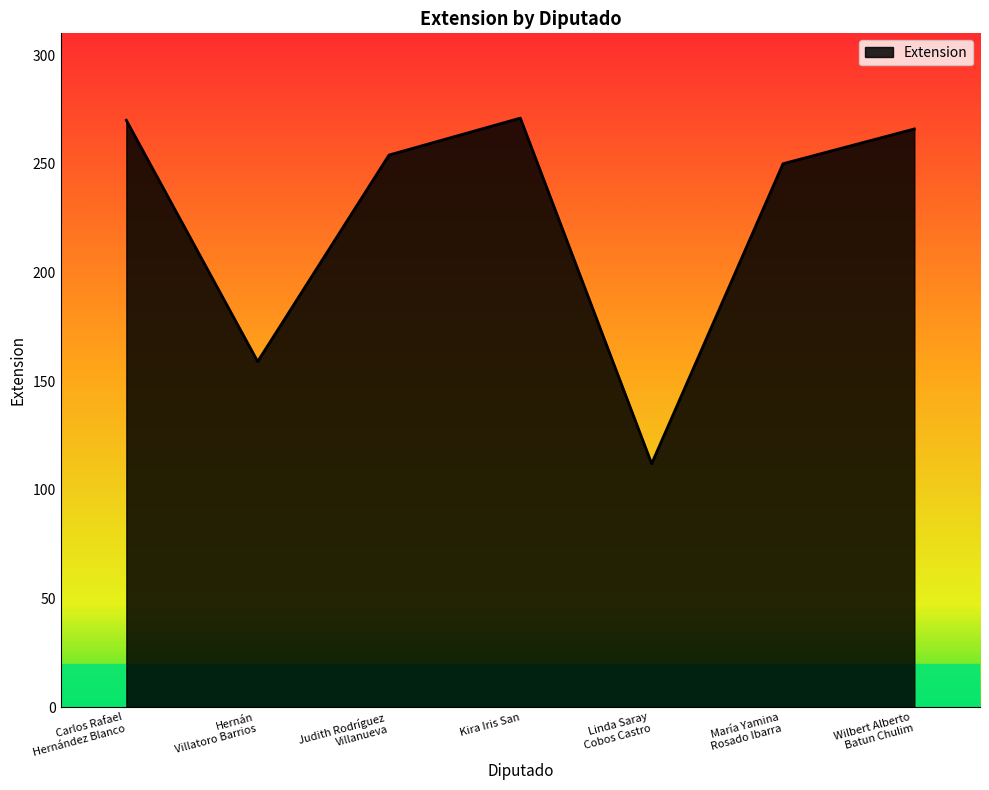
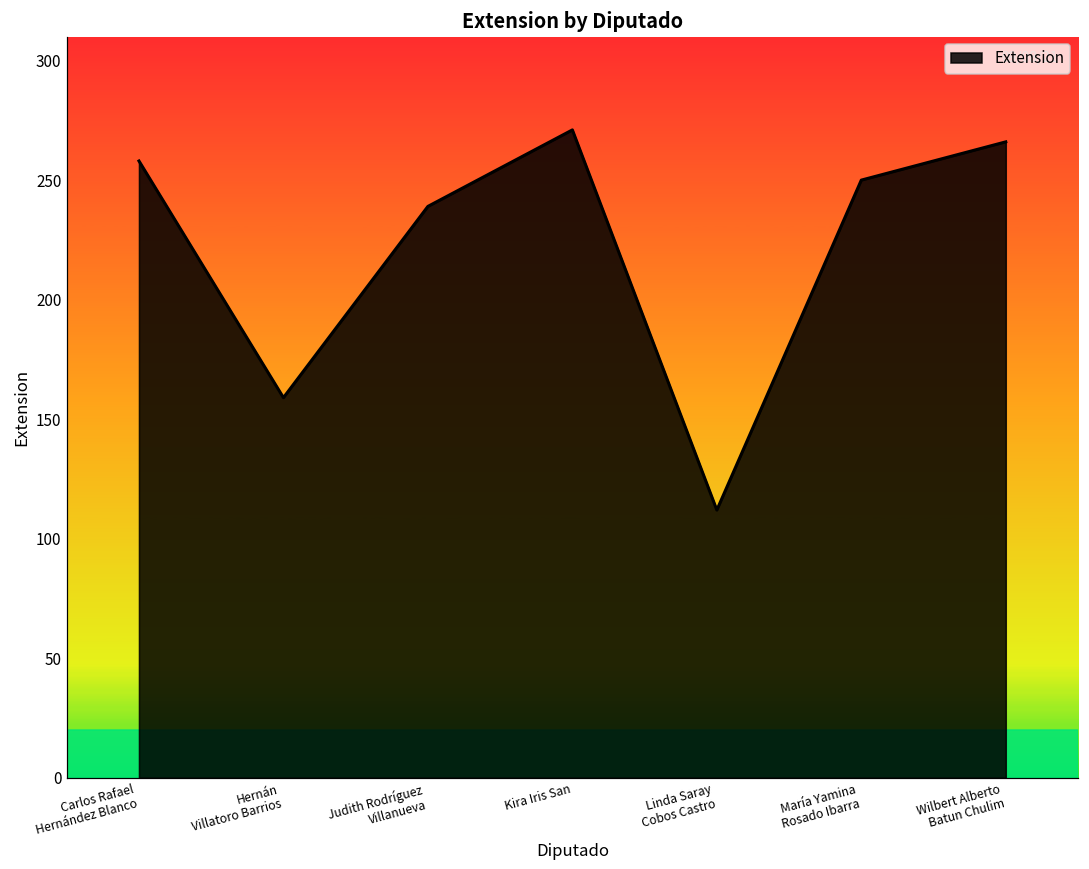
Carlos Rafael Hernández Blanco: 270 -> 258
Judith Rodríguez Villanueva: 254 -> 239
